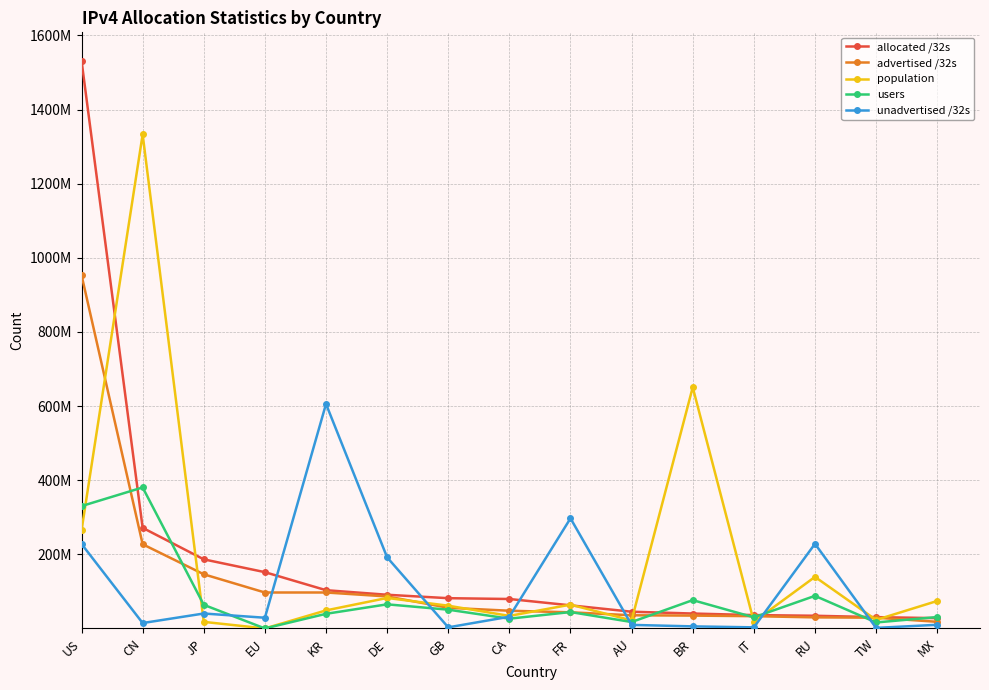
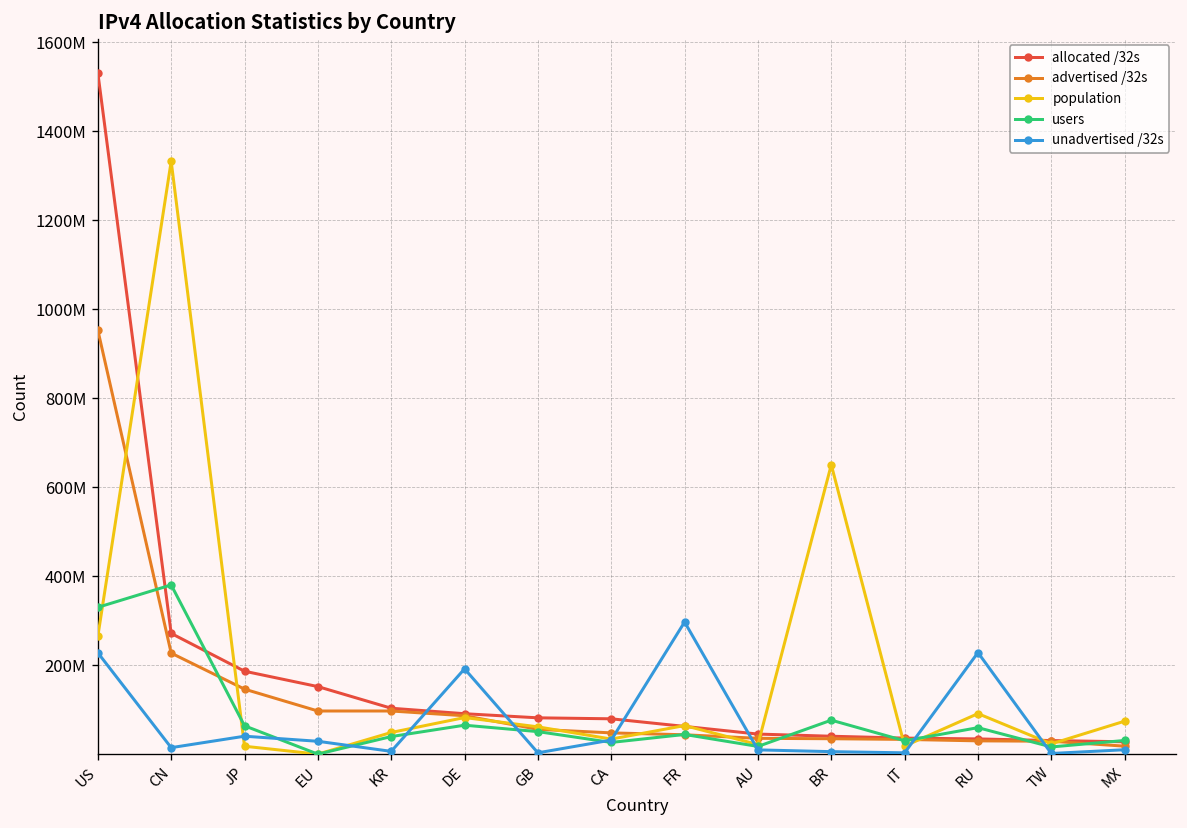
unadvertised /32s, KR: 610000000 -> 10000000
population, RU: 140000000 -> 90000000
users, RU: 90000000 -> 60000000
